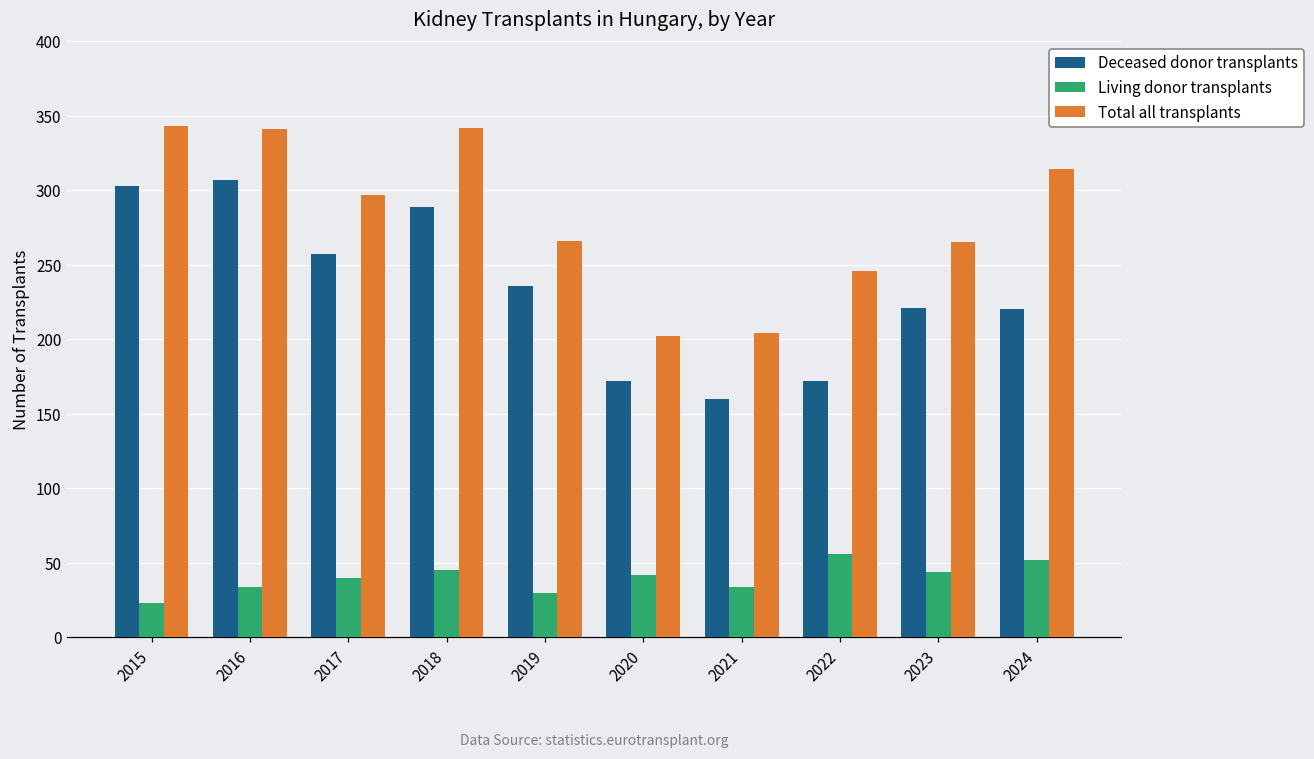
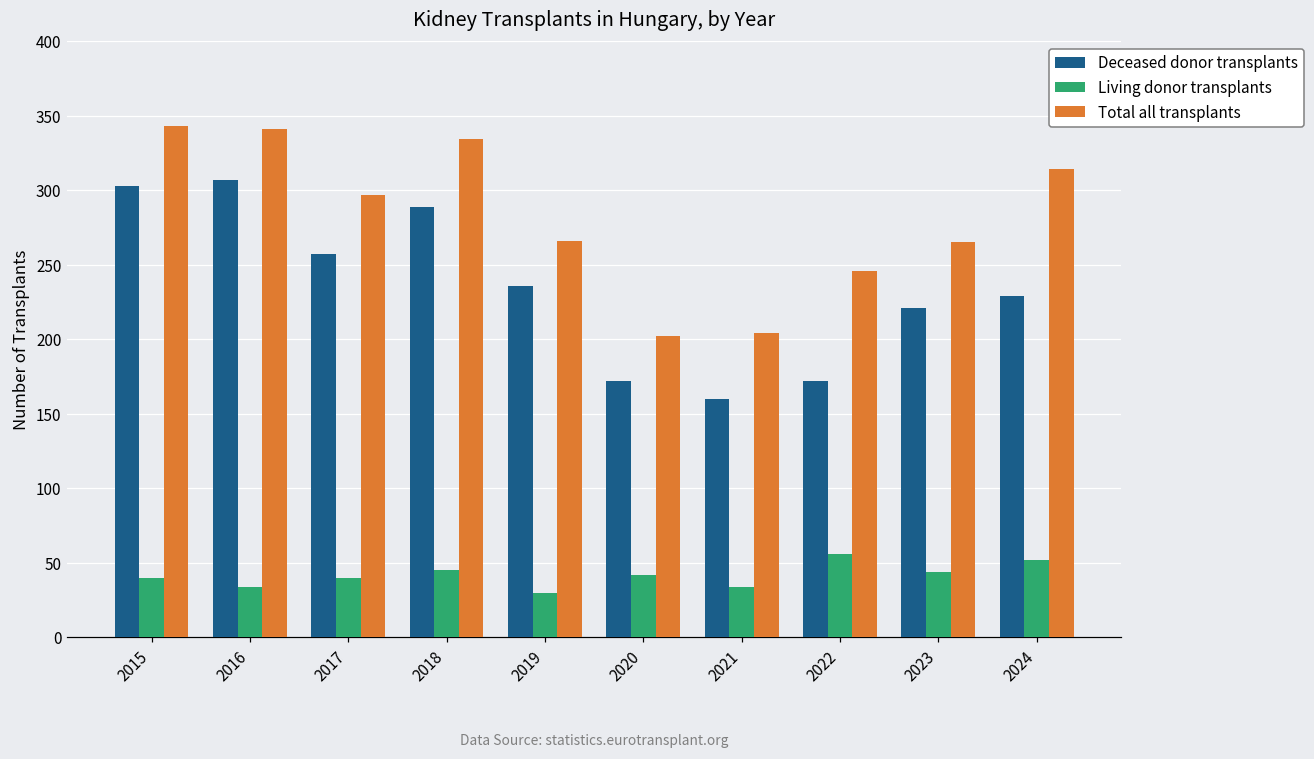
Living donor transplants, 2015: 23 -> 40
Total all transplants, 2018: 342 -> 334
Deceased donor transplants, 2024: 220 -> 229
